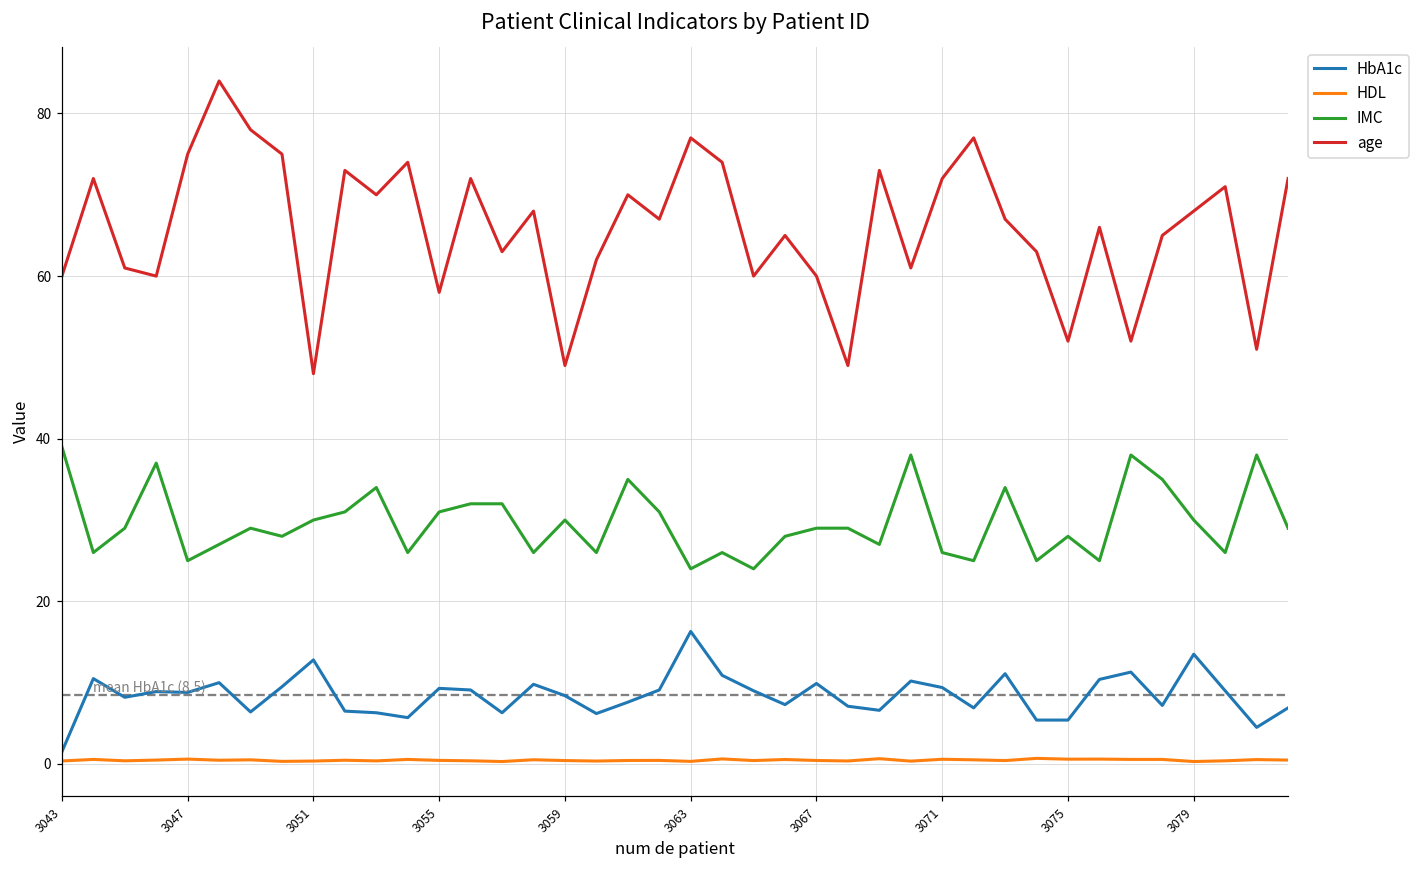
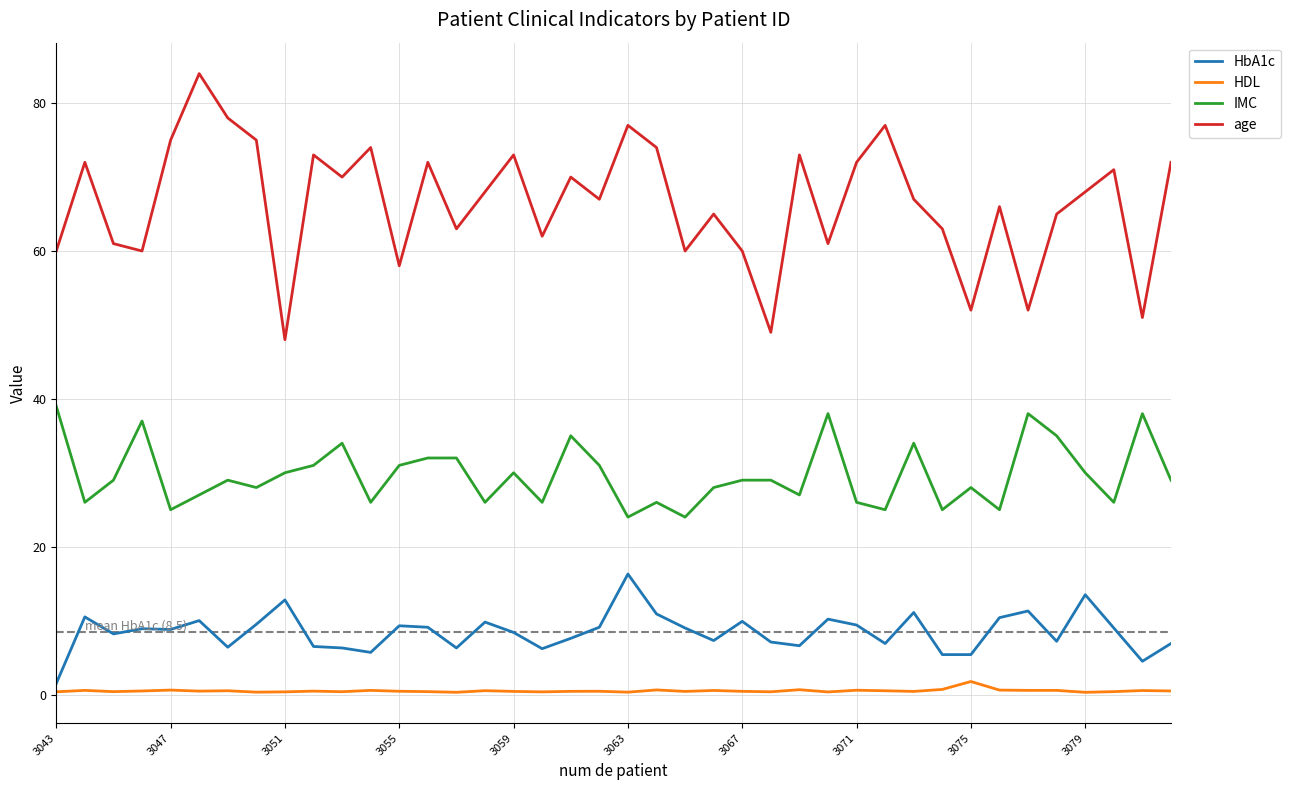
age, 3059: 49 -> 73
HDL, 3075: 1 -> 2
